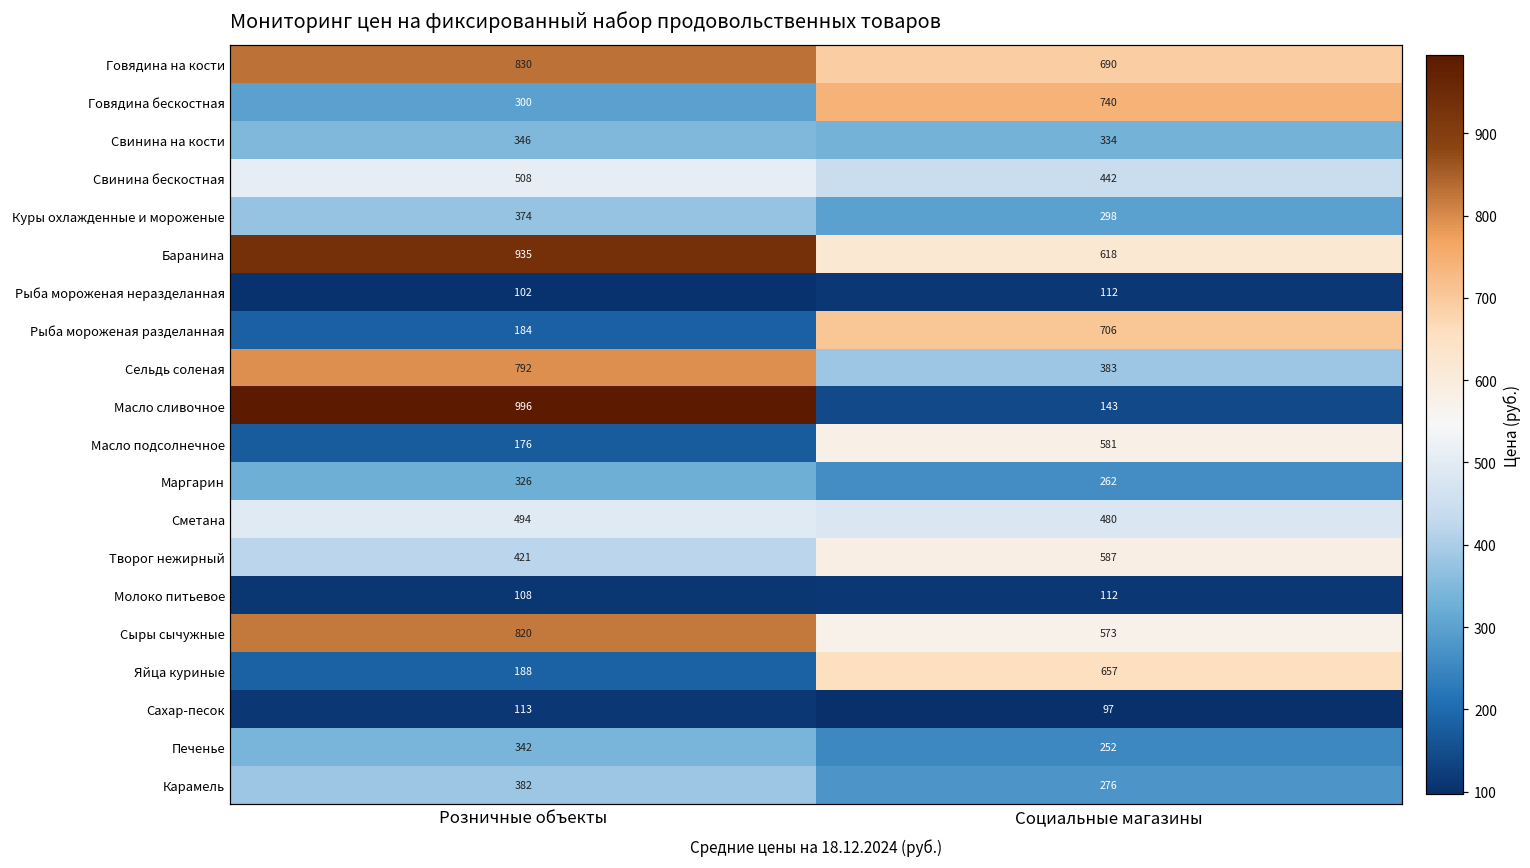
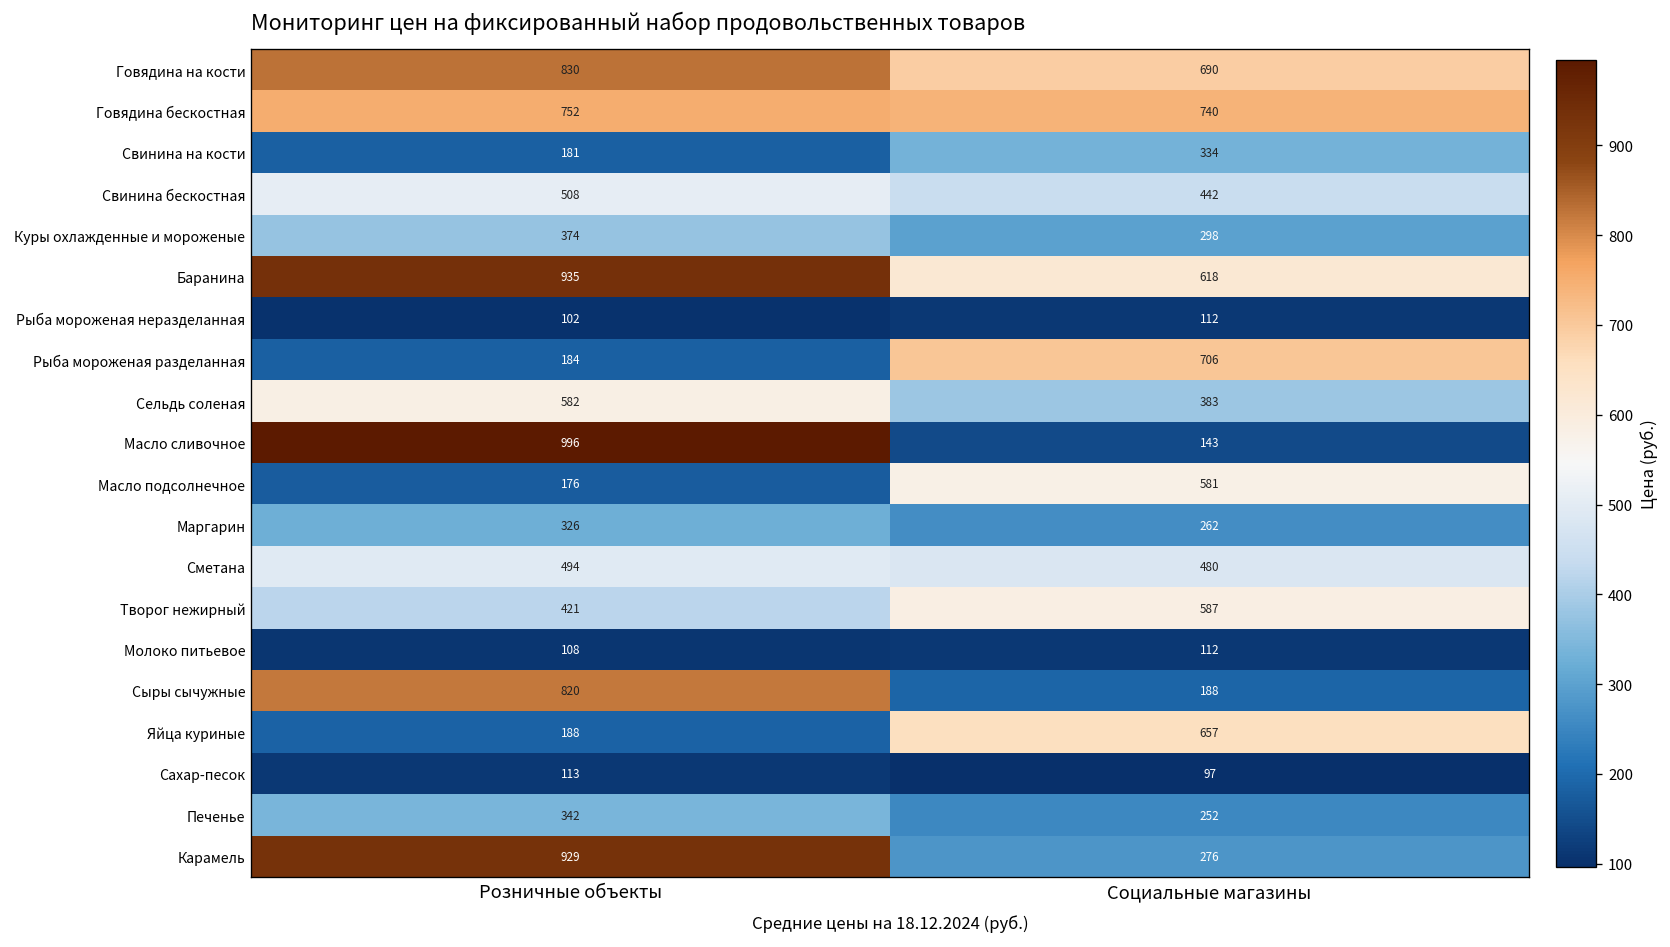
Говядина бескостная, Розничные объекты: 300 -> 752
Свинина на кости, Розничные объекты: 346 -> 181
Сельдь соленая, Розничные объекты: 792 -> 582
Сыры сычужные, Социальные магазины: 573 -> 188
Карамель, Розничные объекты: 382 -> 929
